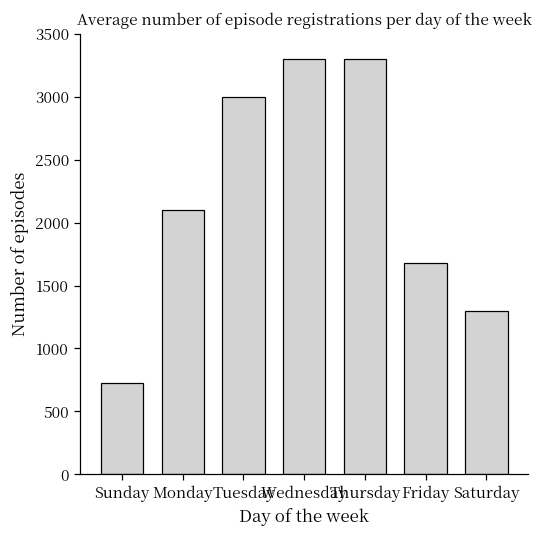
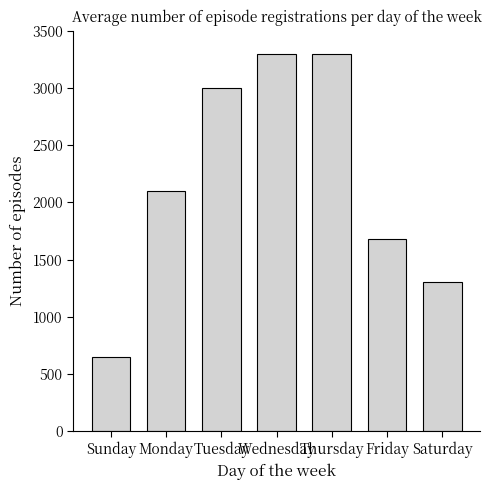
Sunday: 720 -> 650
